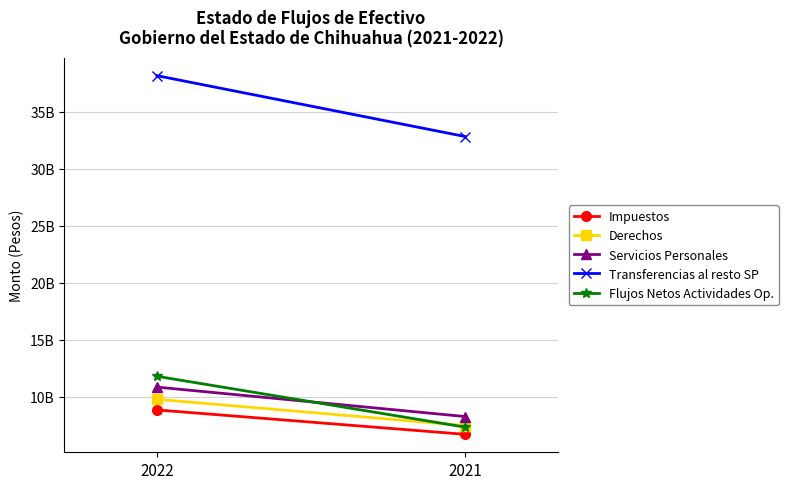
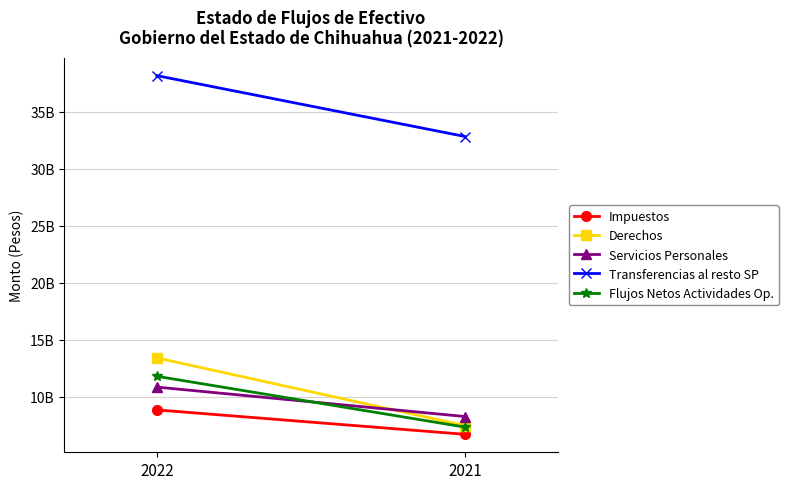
Derechos, 2022: 9800000000 -> 13400000000
